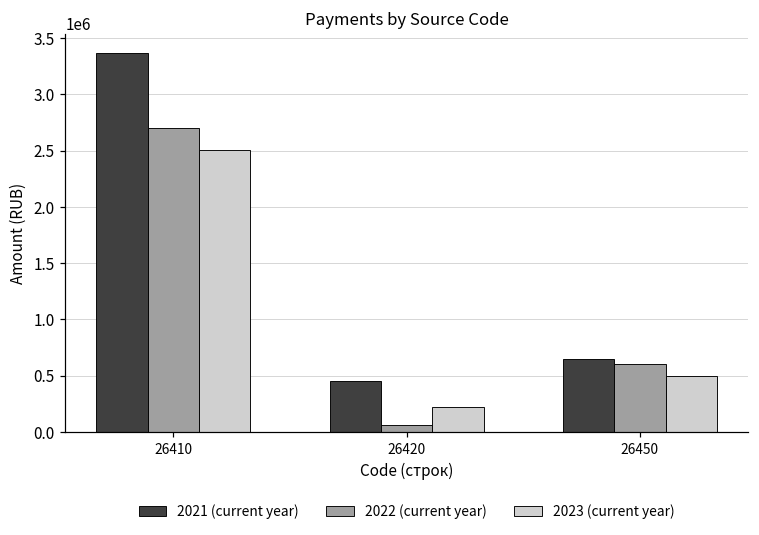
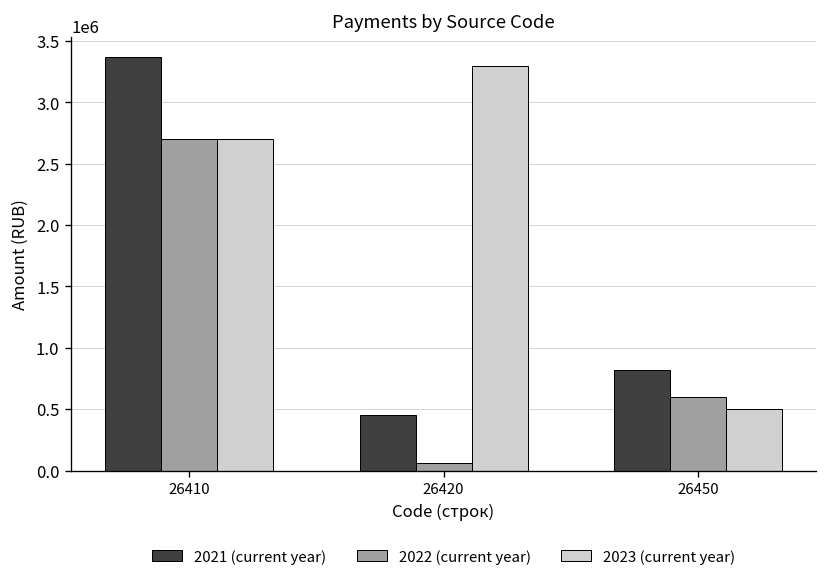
2023 (current year), 26410: 2500000 -> 2700000
2023 (current year), 26420: 220000 -> 3290000
2021 (current year), 26450: 650000 -> 820000
